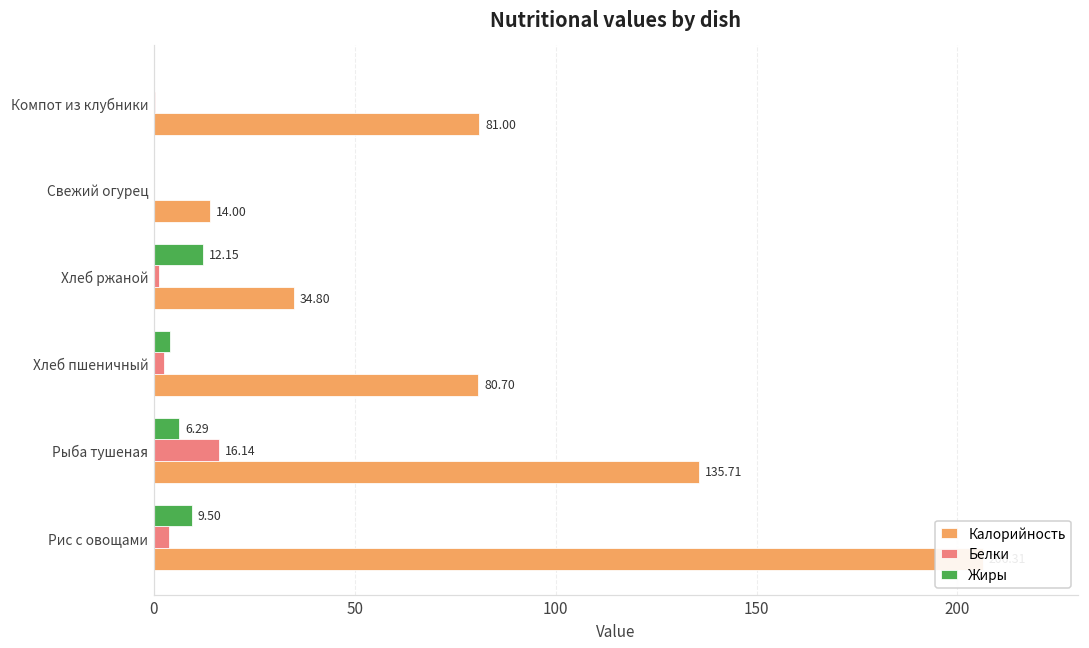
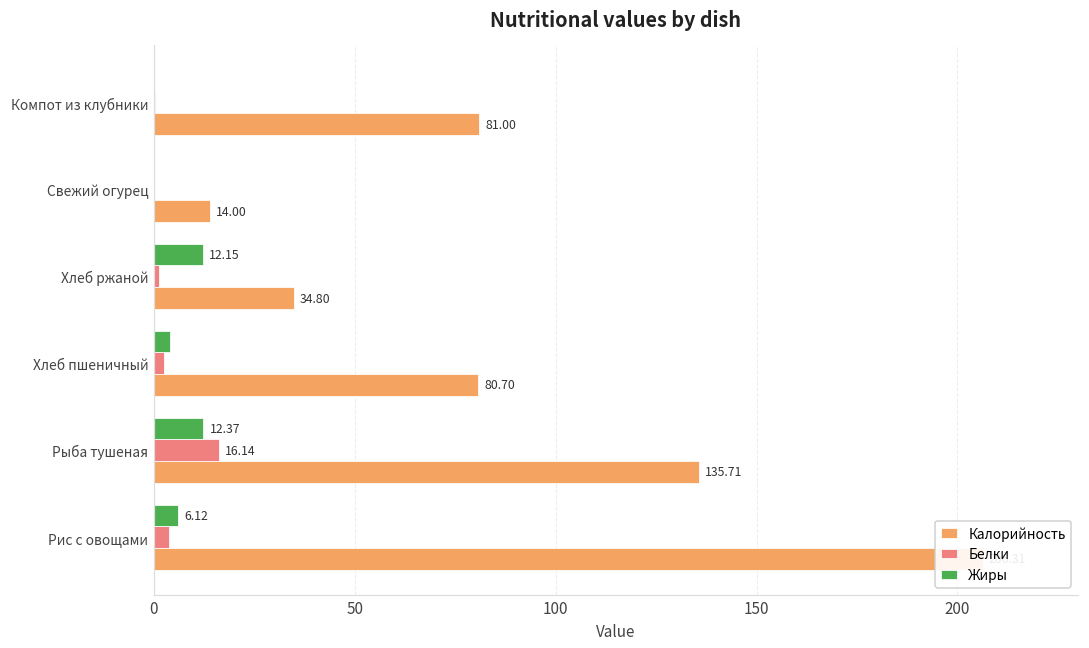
Жиры, Рыба тушеная: 6.29 -> 12.37
Жиры, Рис с овощами: 9.50 -> 6.12
